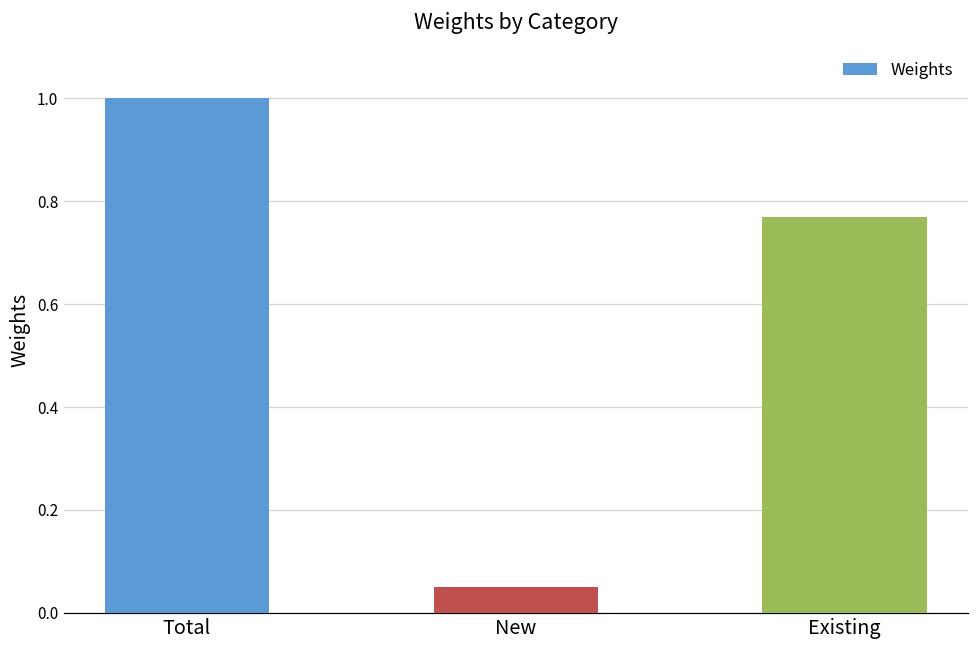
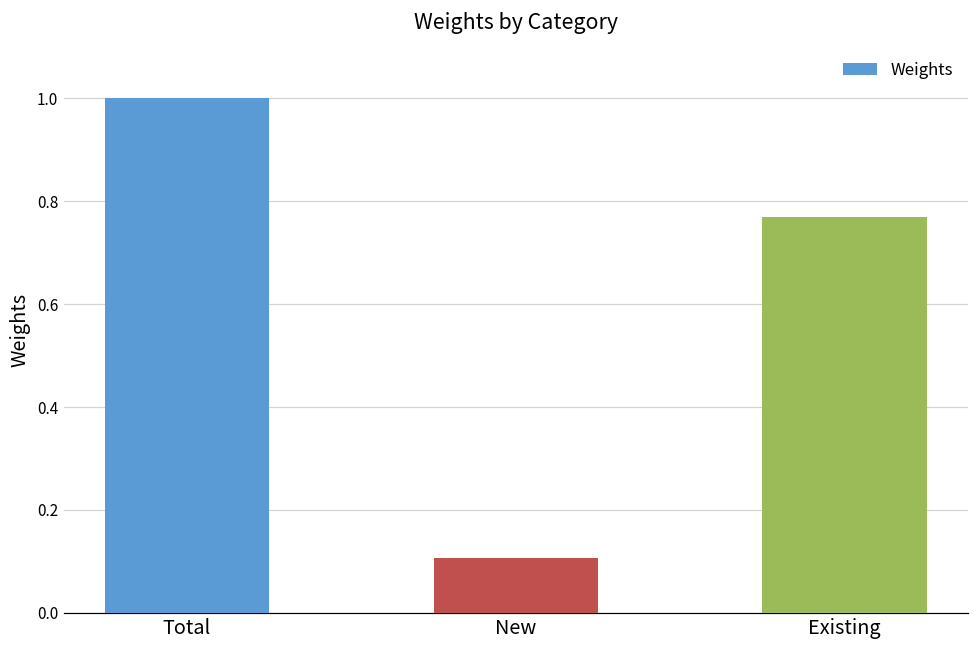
New: 0.05 -> 0.11
